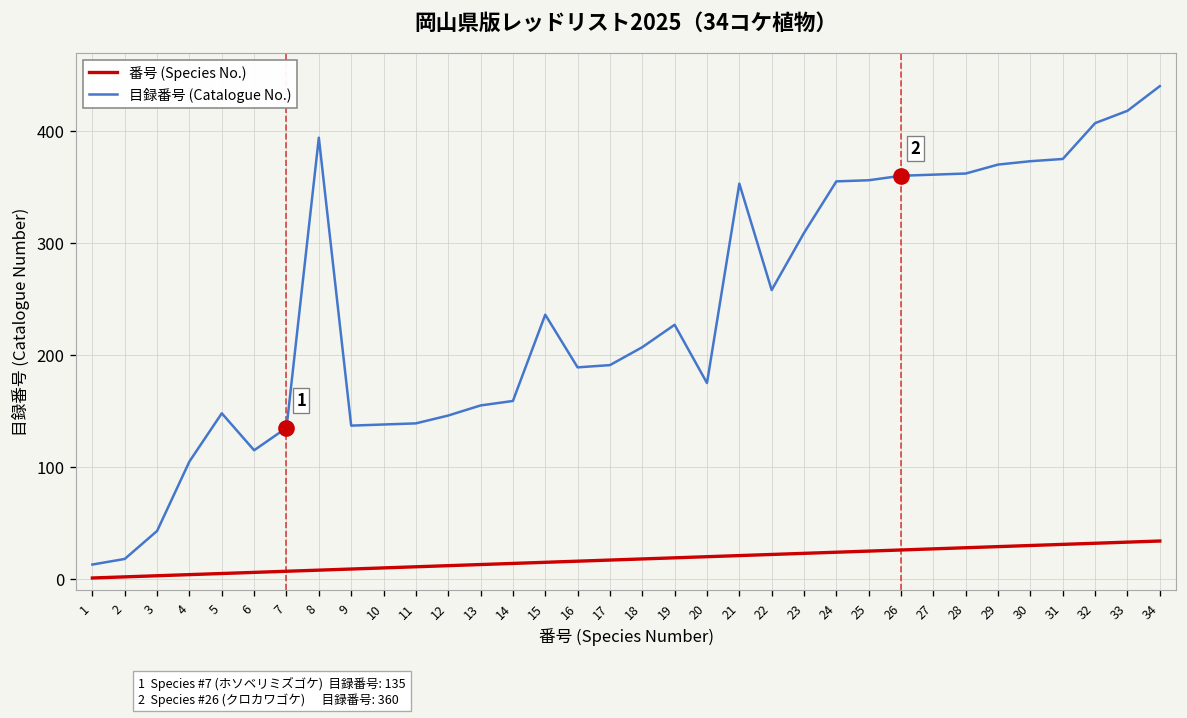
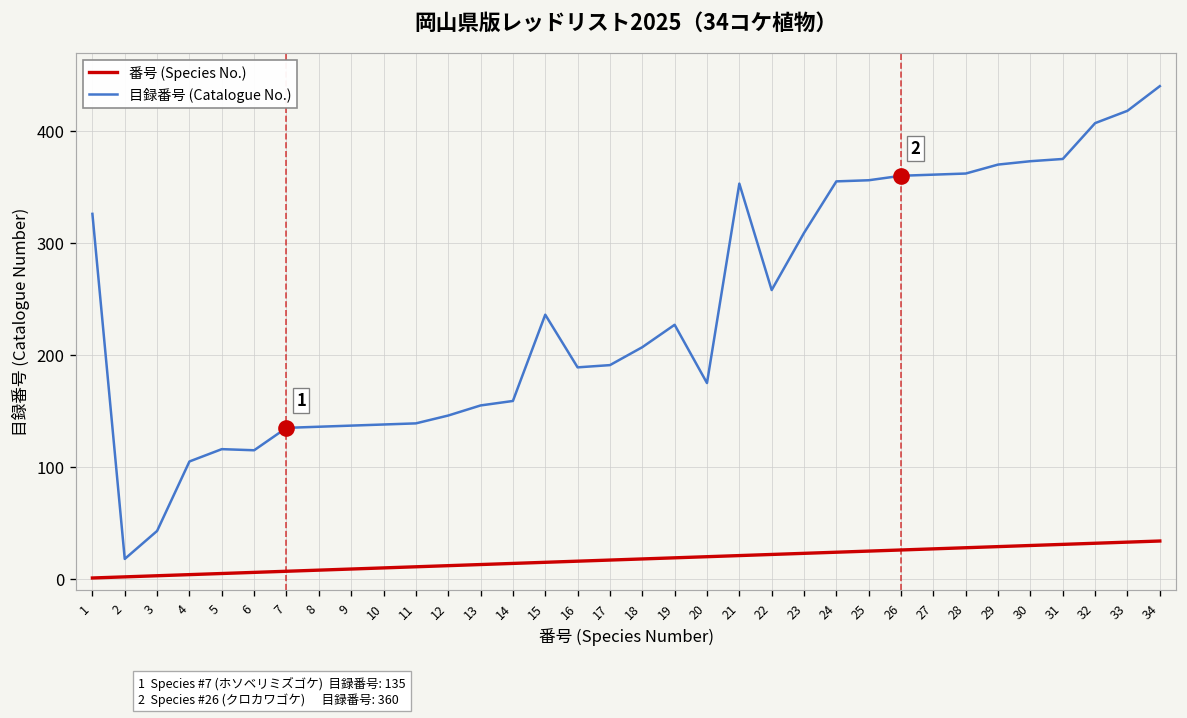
目録番号 (Catalogue No.), 1: 10 -> 330
目録番号 (Catalogue No.), 5: 150 -> 120
目録番号 (Catalogue No.), 8: 390 -> 140
